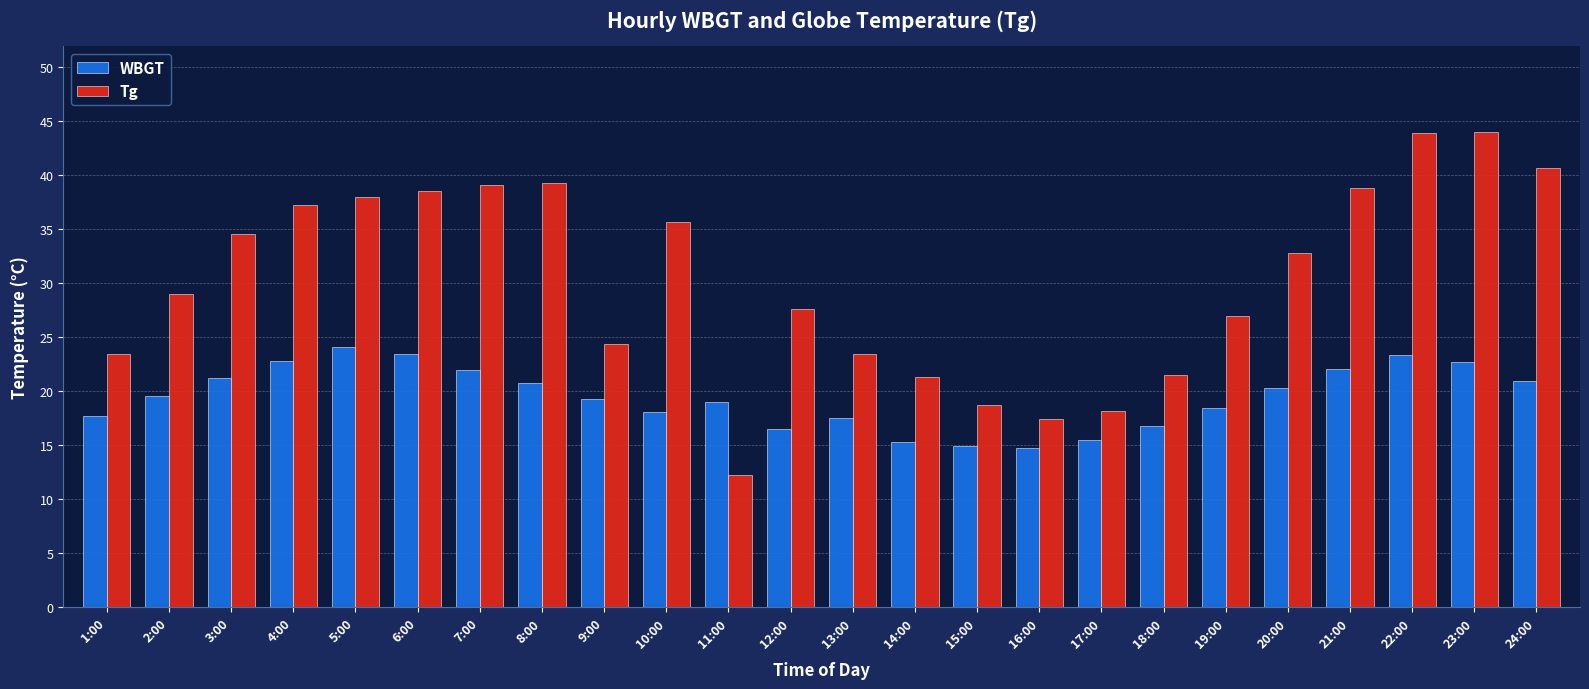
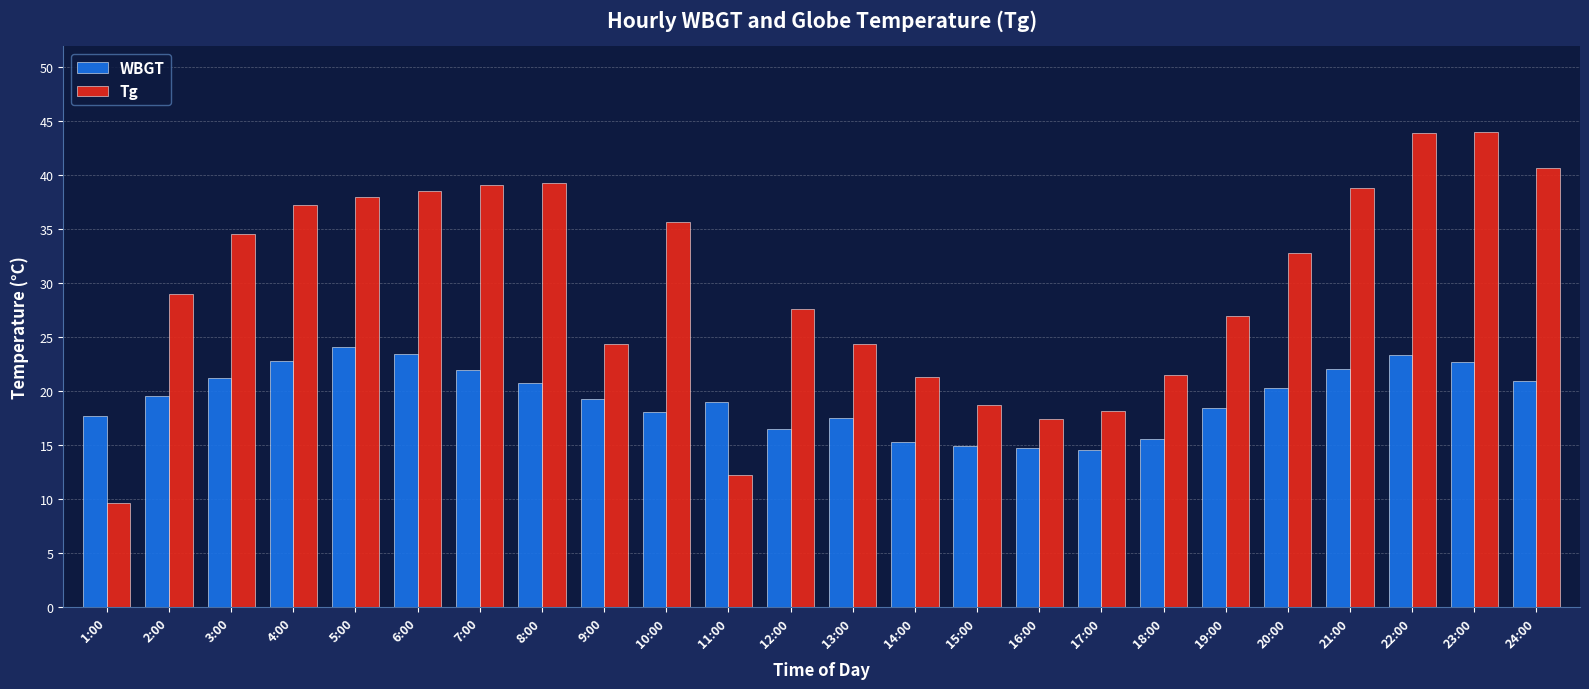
Tg, 1:00: 23.5 -> 9.7
Tg, 13:00: 23.5 -> 24.4
WBGT, 17:00: 15.5 -> 14.6
WBGT, 18:00: 16.8 -> 15.6
